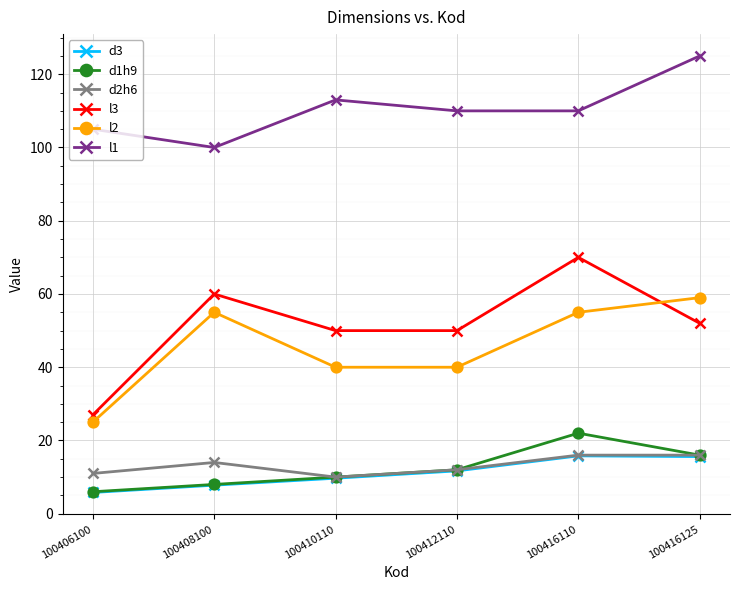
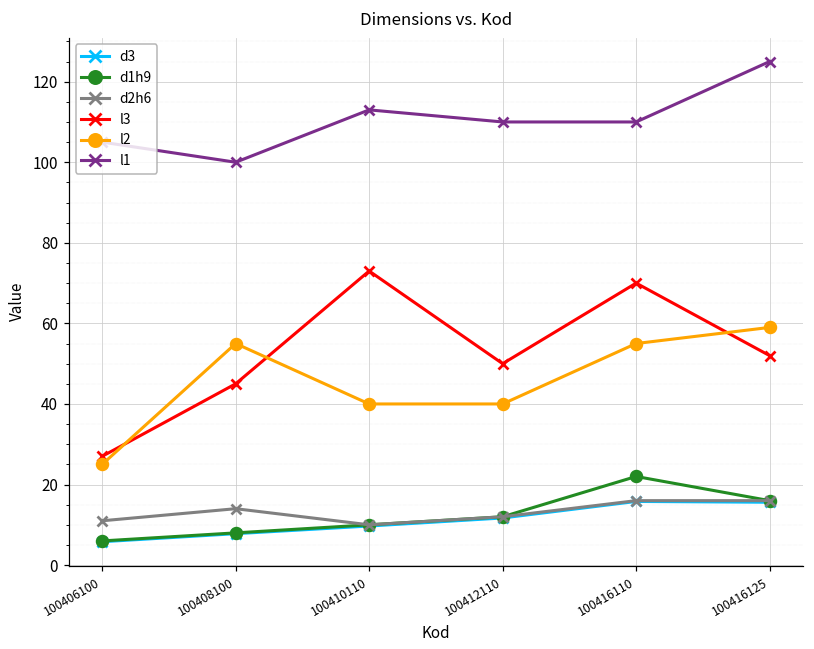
l3, 100408100: 60 -> 45
l3, 100410110: 50 -> 73
